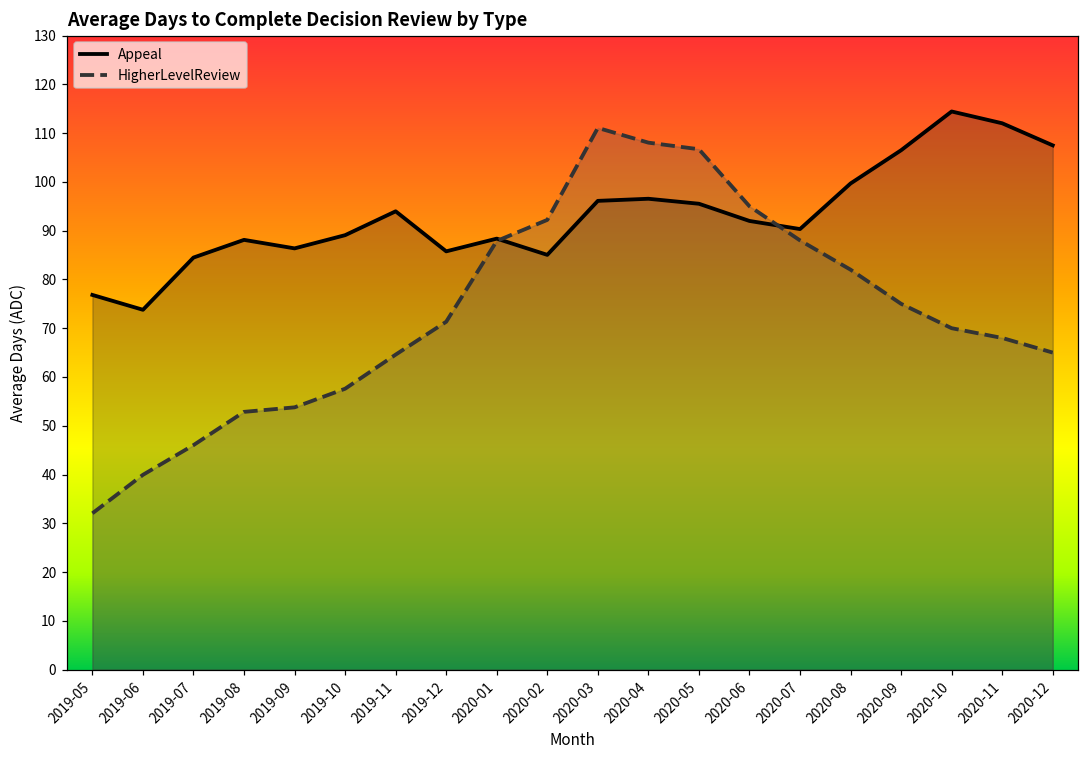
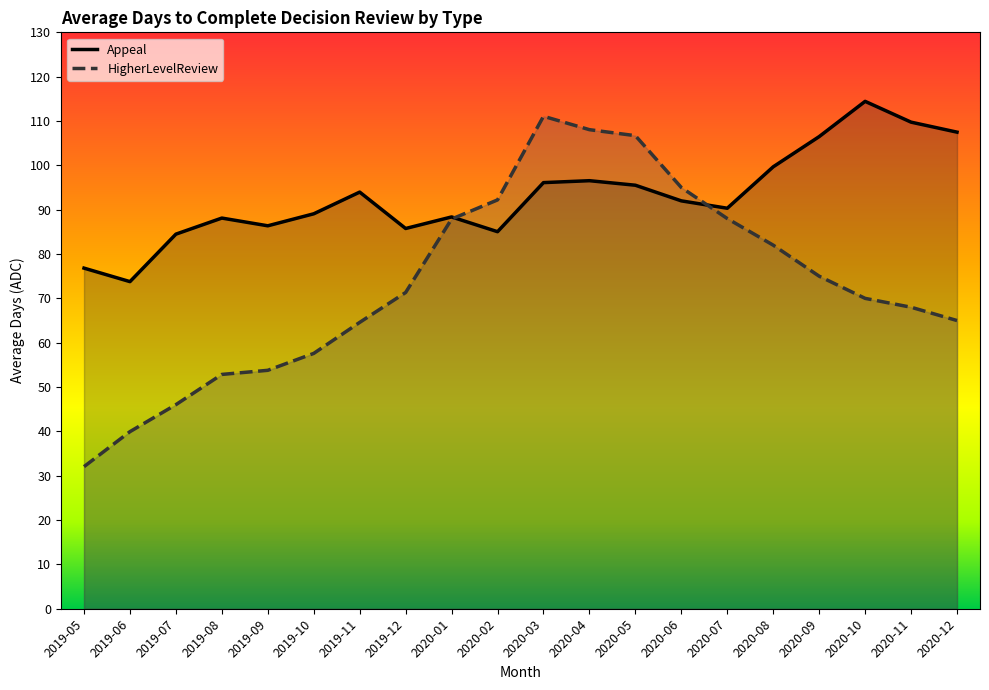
Appeal, 2020-11: 112 -> 110
